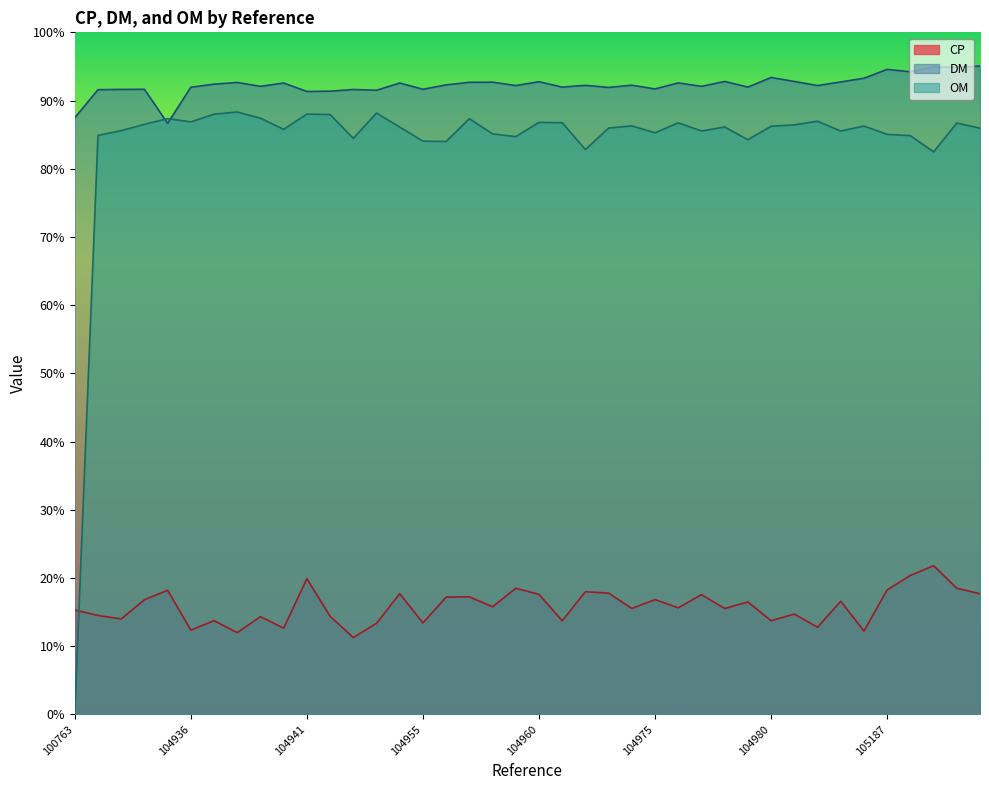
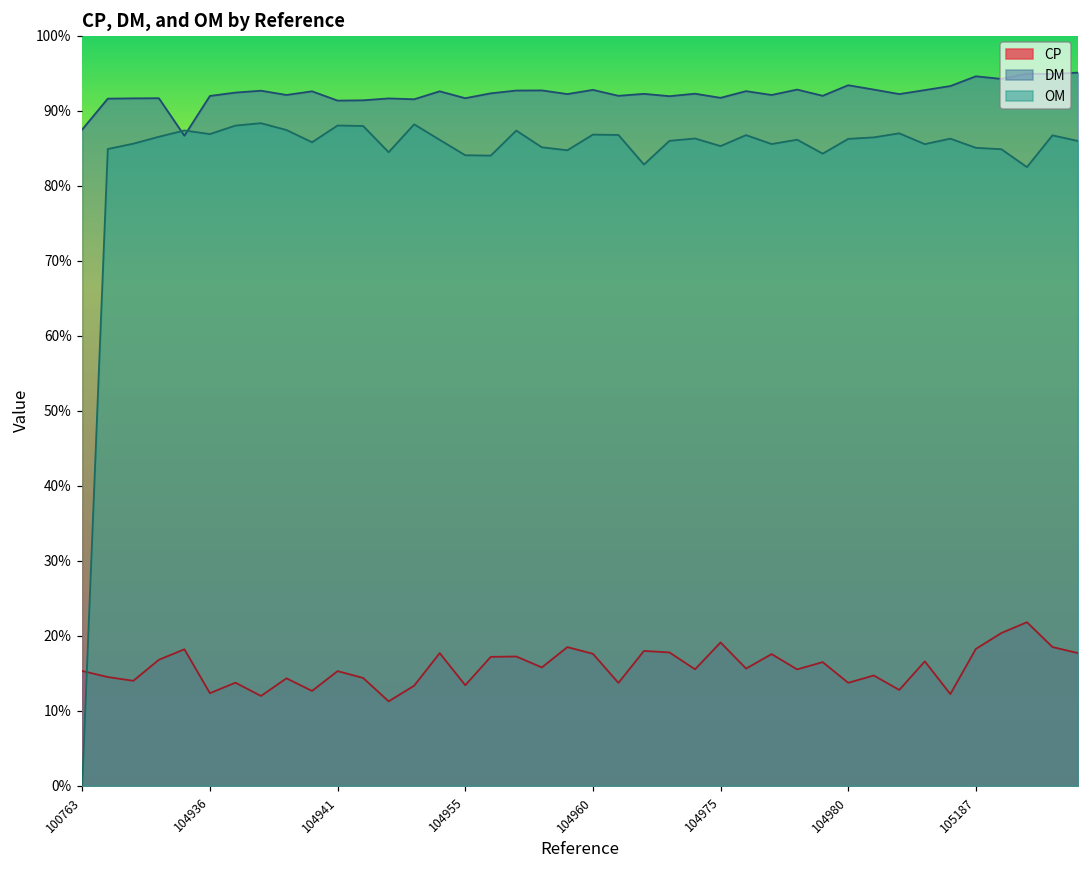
CP, 104941: 20% -> 15%
CP, 104975: 17% -> 19%
